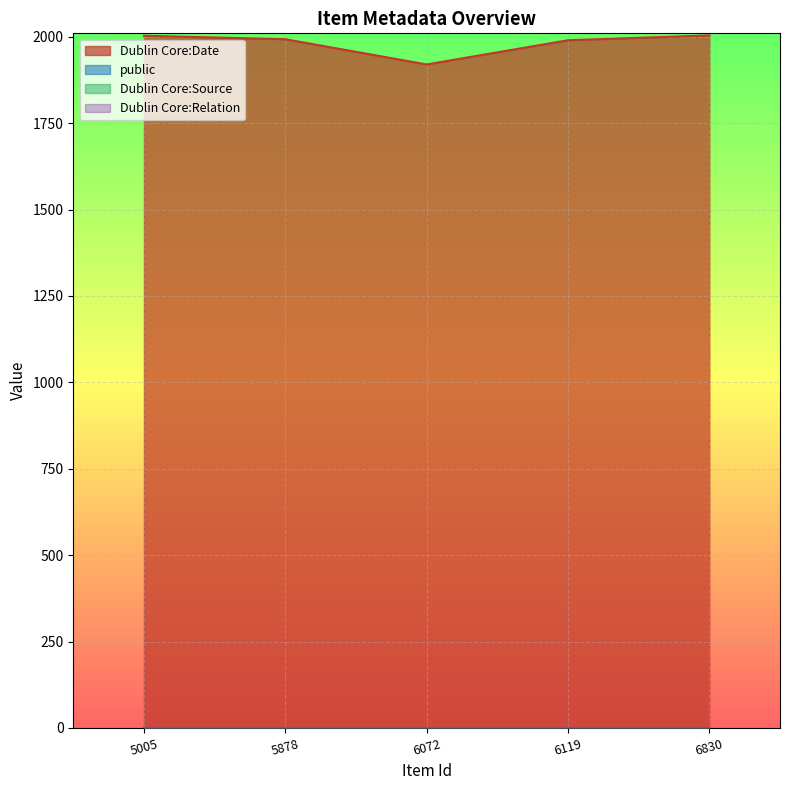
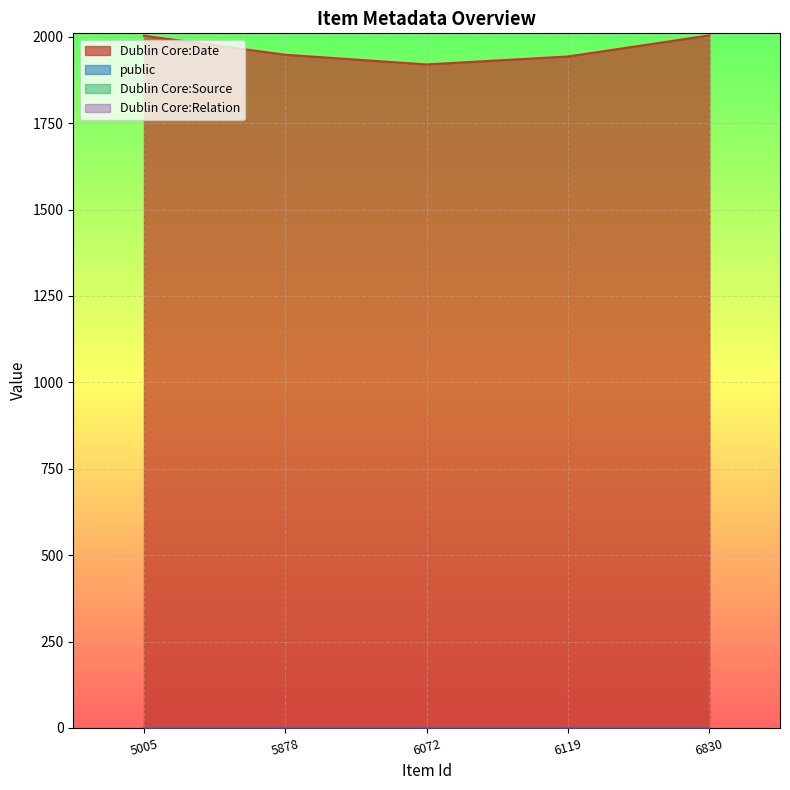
Dublin Core:Date, 5878: 1990 -> 1950
Dublin Core:Date, 6119: 1990 -> 1940
